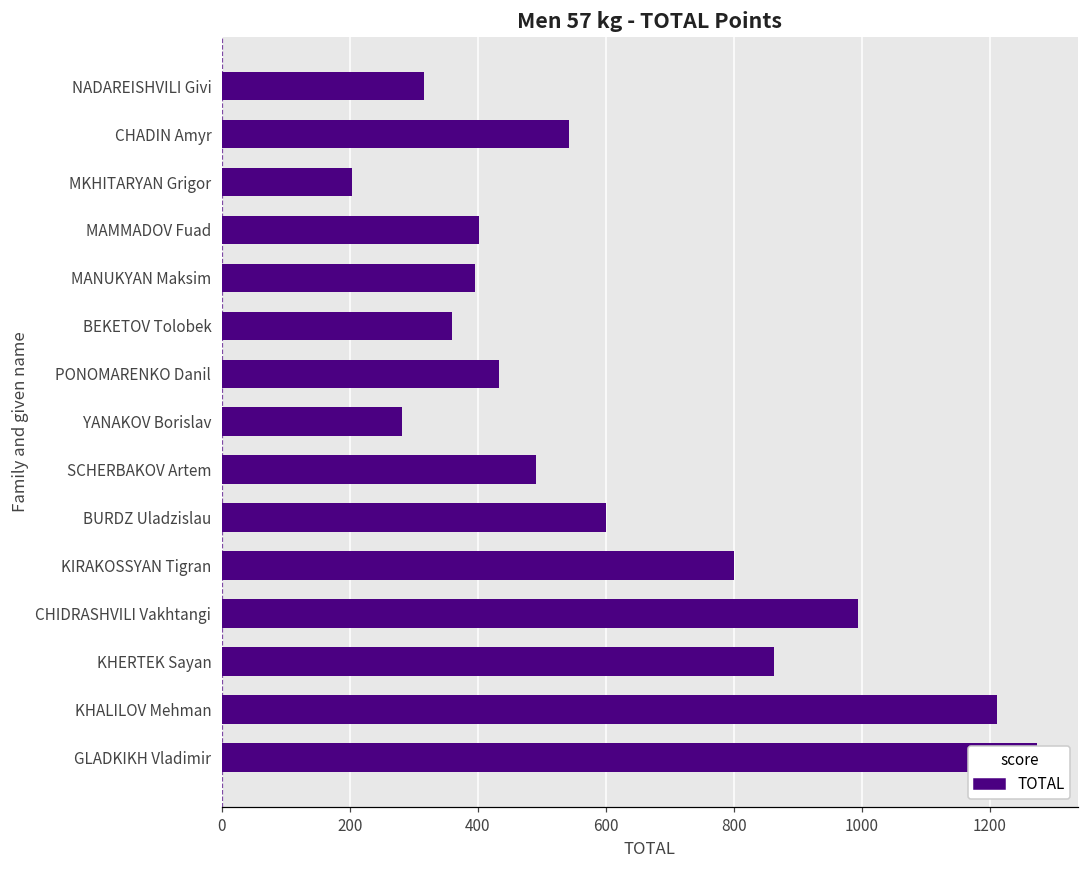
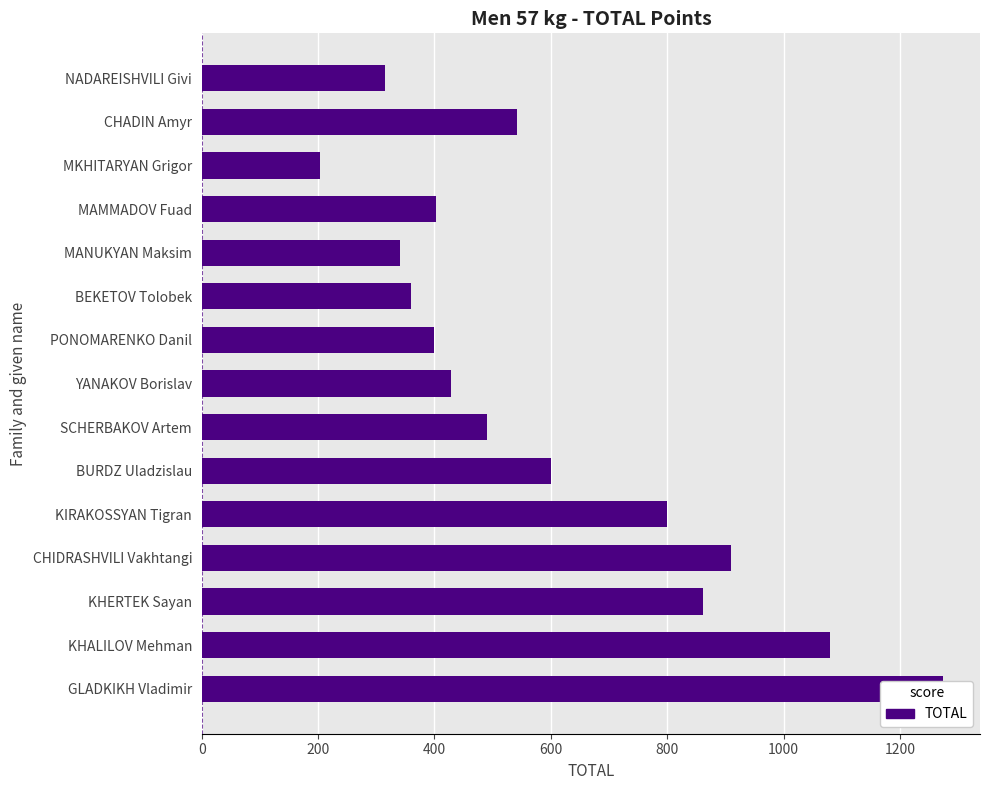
MANUKYAN Maksim: 400 -> 340
PONOMARENKO Danil: 430 -> 400
YANAKOV Borislav: 280 -> 430
CHIDRASHVILI Vakhtangi: 990 -> 910
KHALILOV Mehman: 1210 -> 1080
